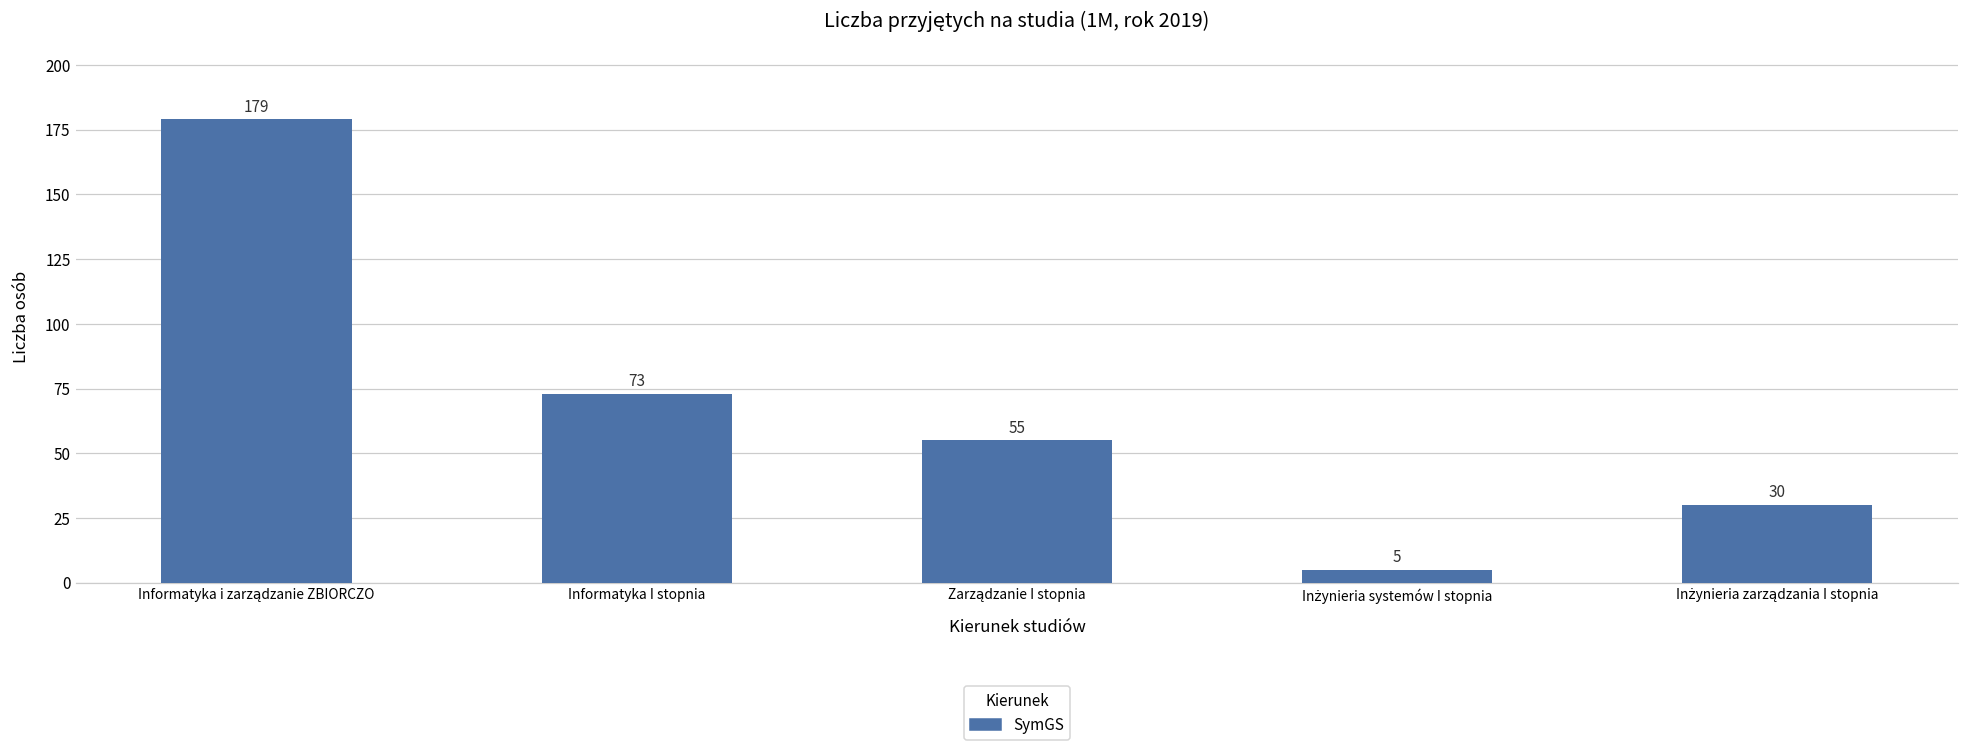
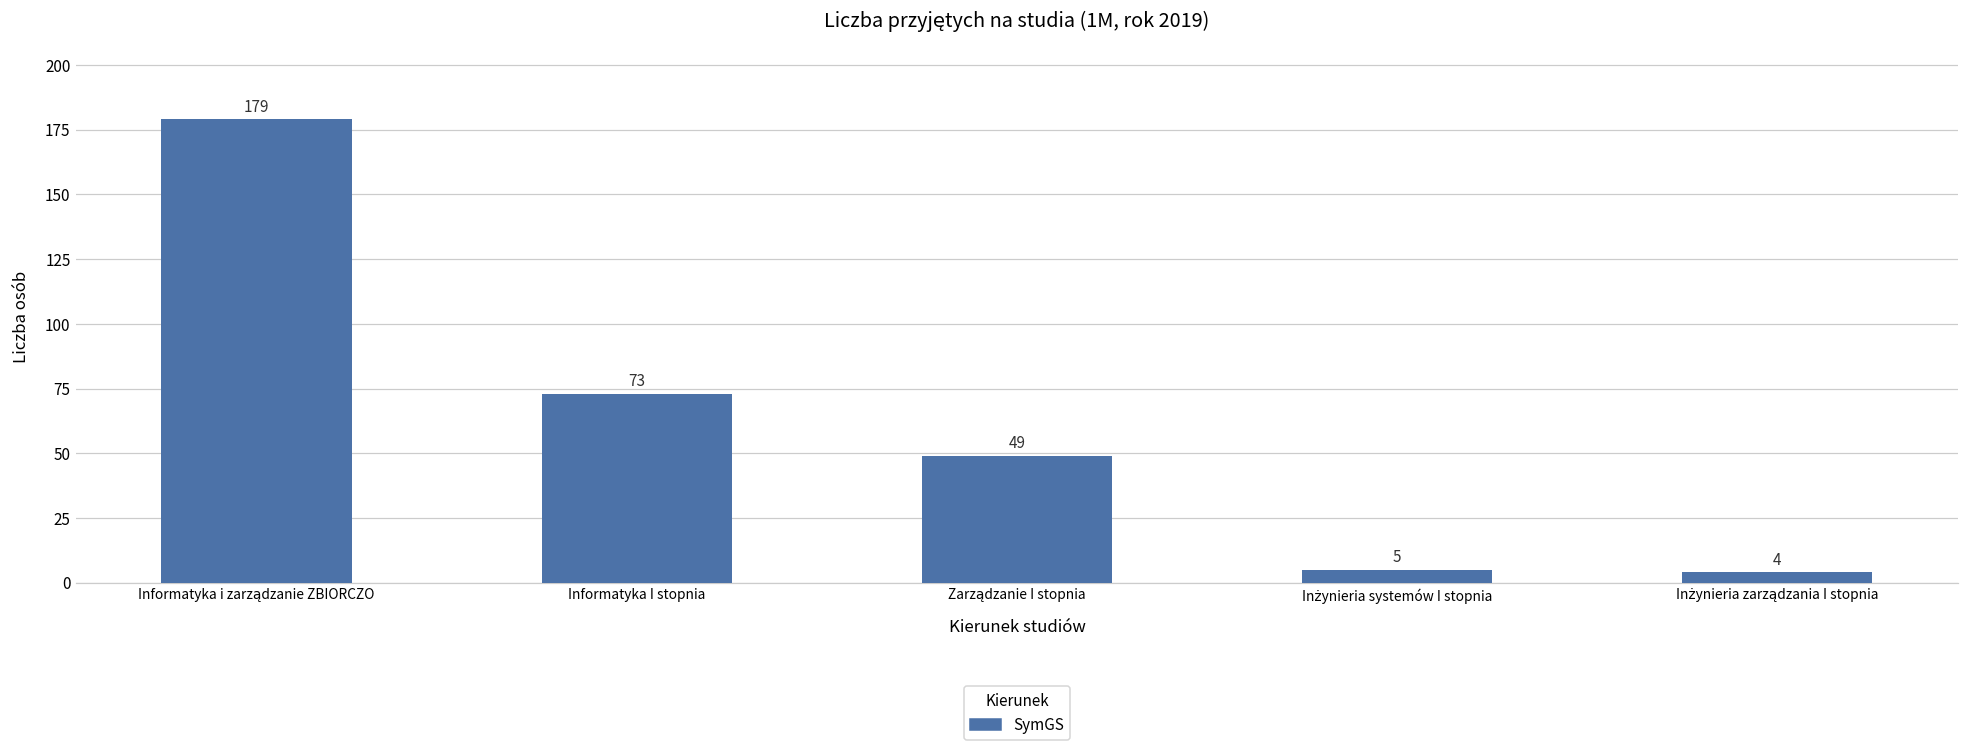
Zarządzanie I stopnia: 55 -> 49
Inżynieria zarządzania I stopnia: 30 -> 4
